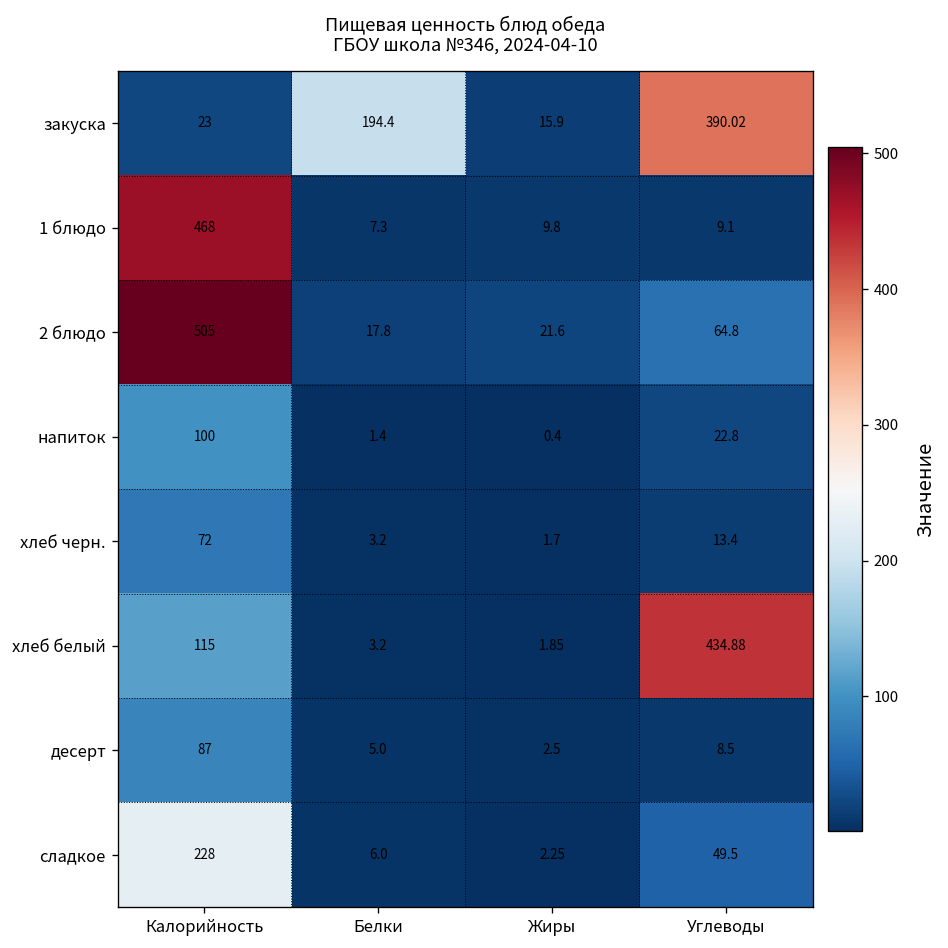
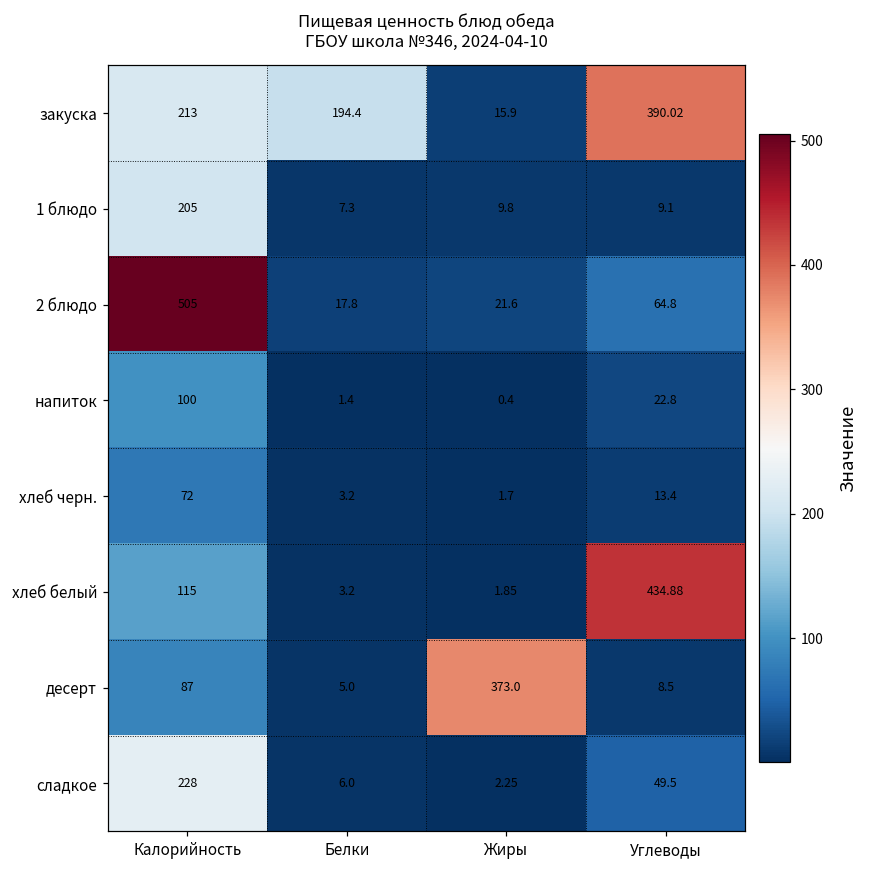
закуска, Калорийность: 23 -> 213
1 блюдо, Калорийность: 468 -> 205
десерт, Жиры: 2.5 -> 373.0
